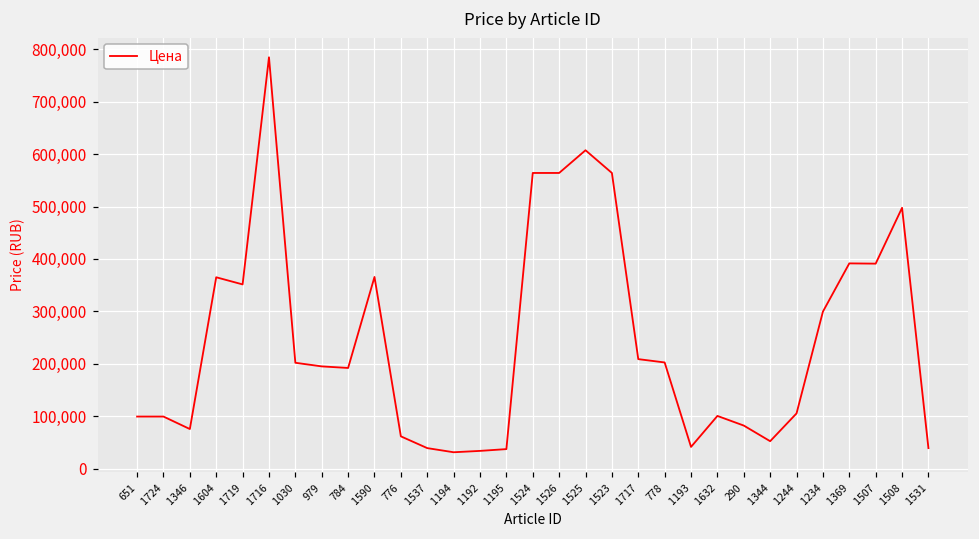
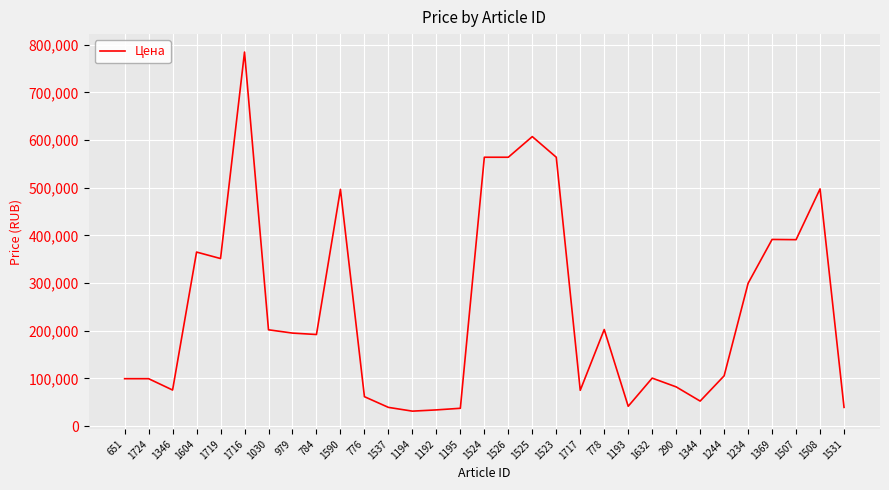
1590: 370,000 -> 500,000
1717: 210,000 -> 70,000
